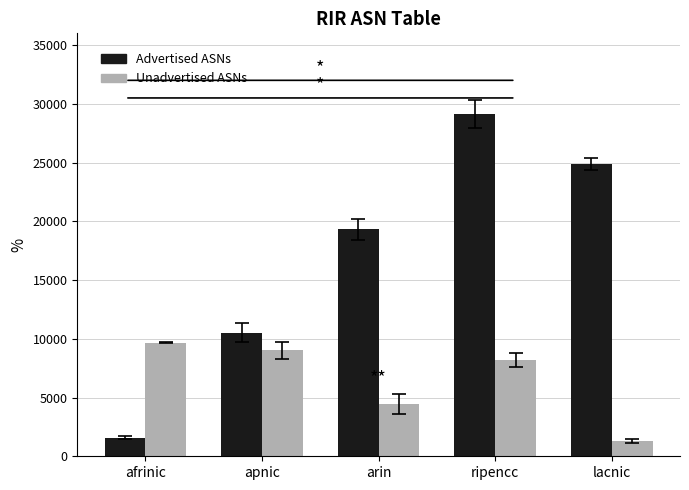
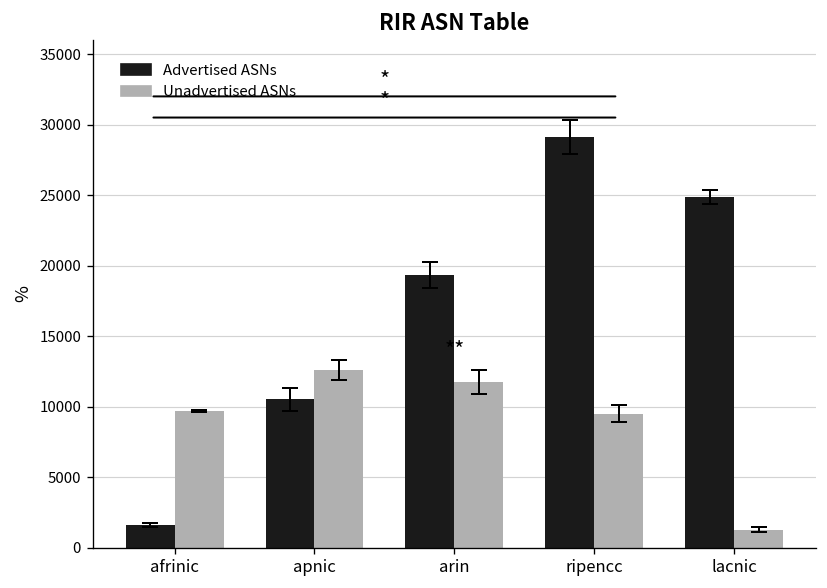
Unadvertised ASNs, apnic: 9000 -> 12600
Unadvertised ASNs, arin: 4400 -> 11700
Unadvertised ASNs, ripencc: 8200 -> 9500
